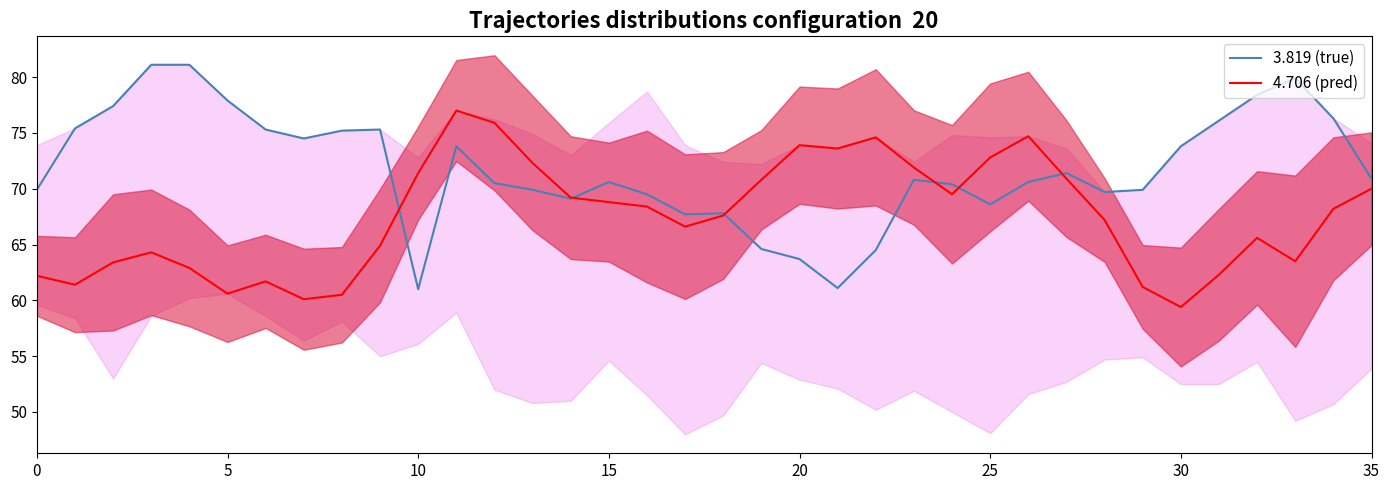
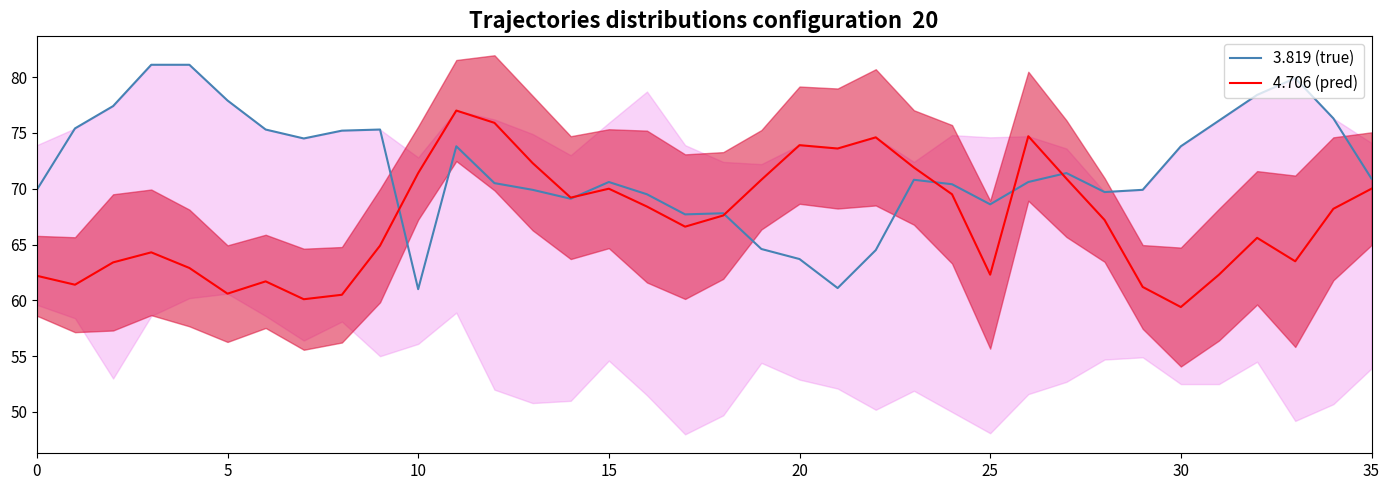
4.706 (pred), 15: 68.8 -> 70.0
4.706 (pred), 25: 72.8 -> 62.3
